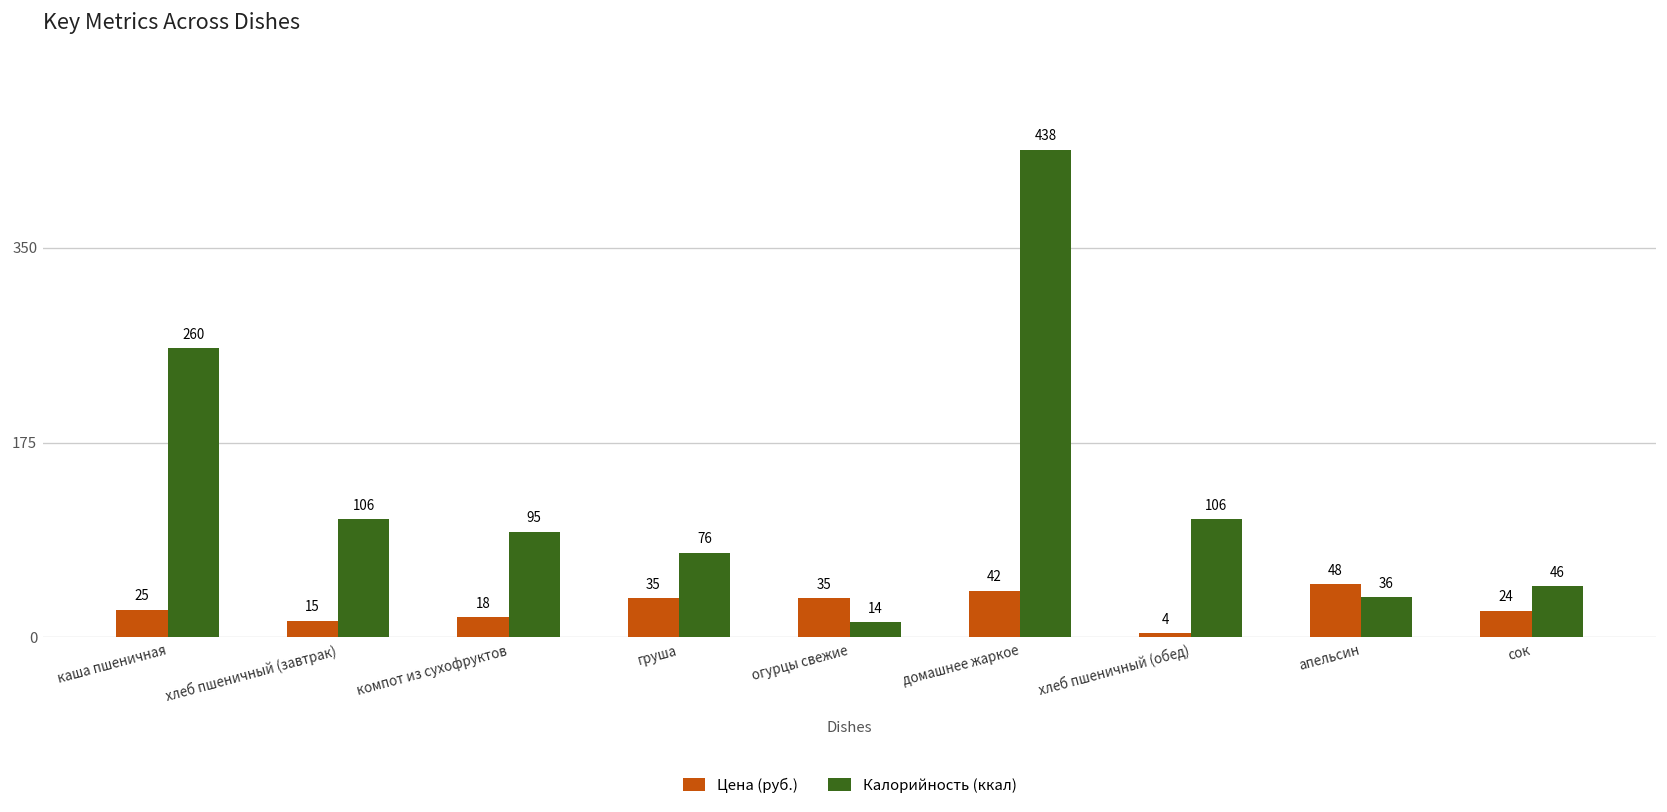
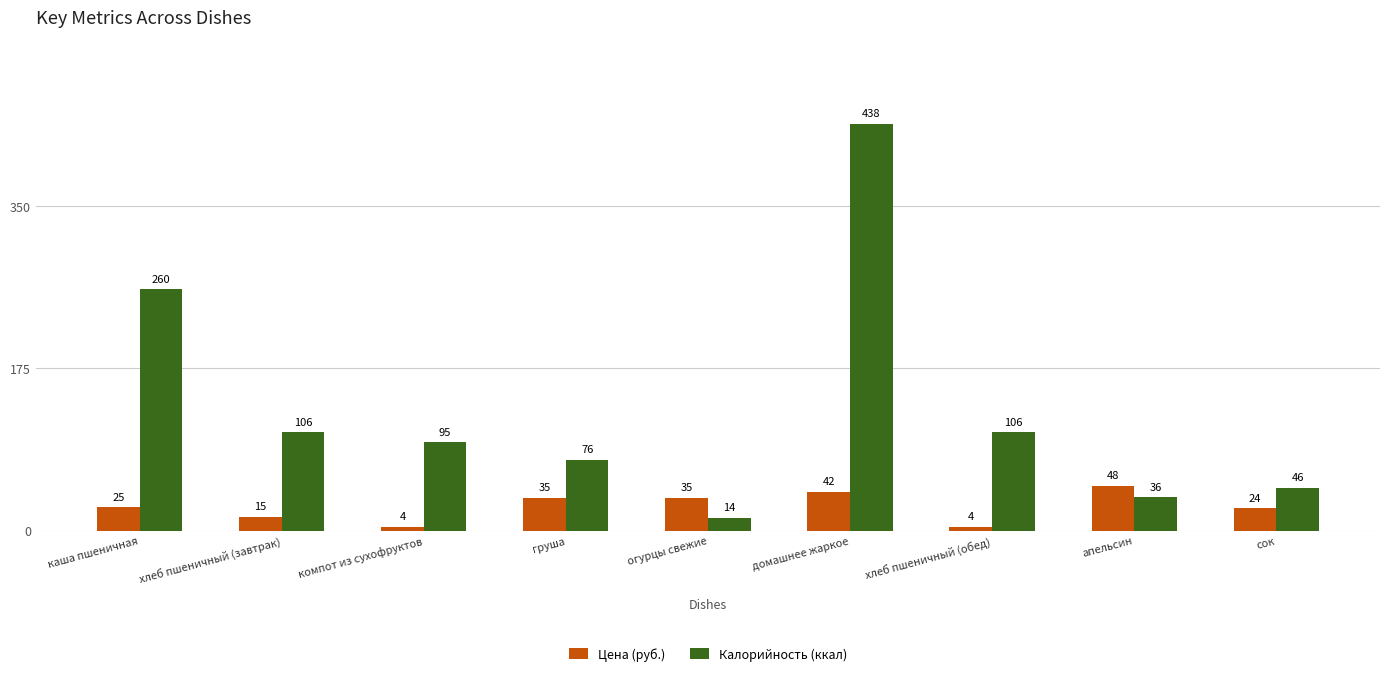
Цена (руб.), компот из сухофруктов: 18 -> 4
